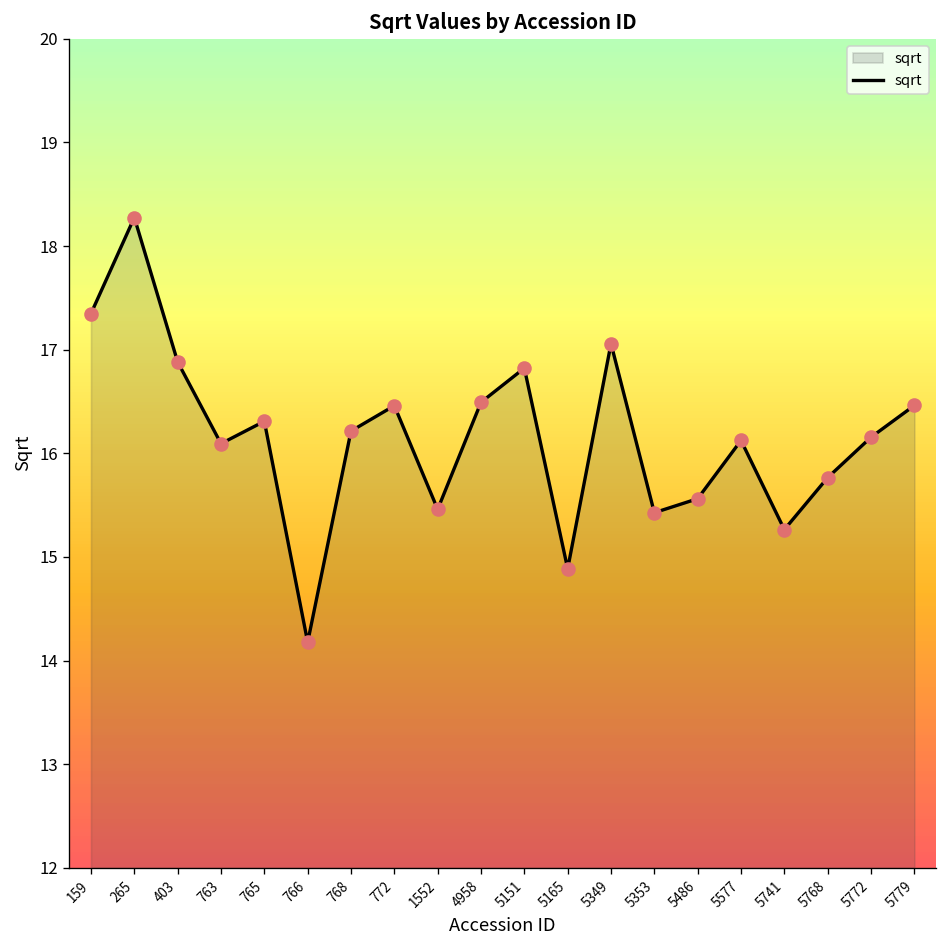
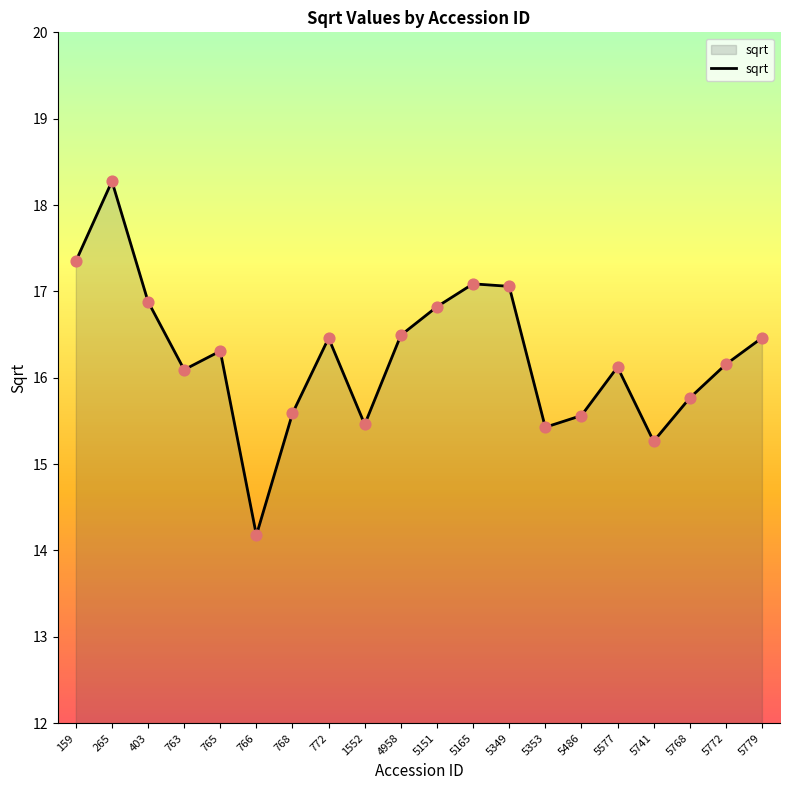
768: 16.2 -> 15.6
5165: 14.9 -> 17.1
